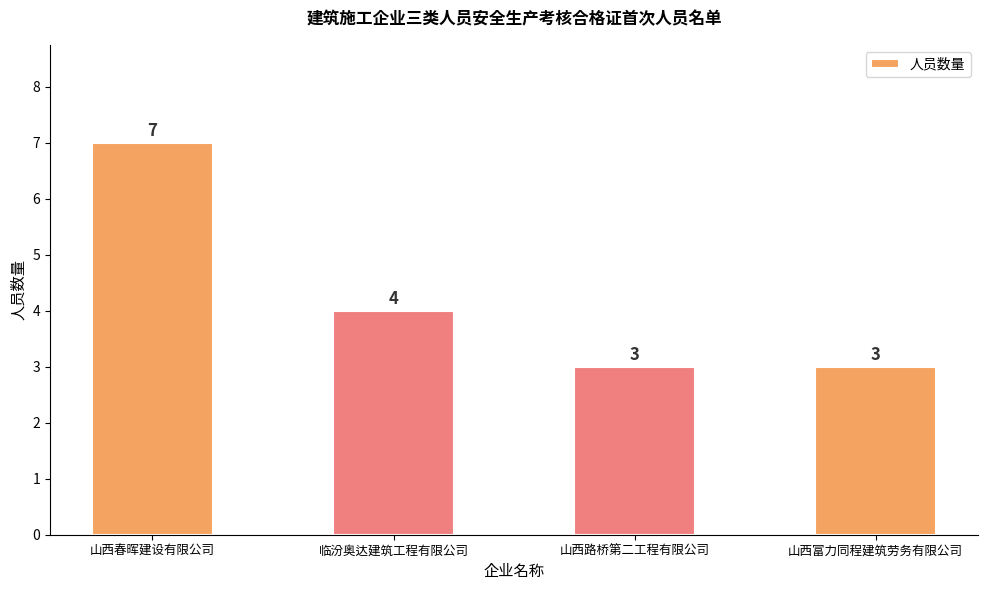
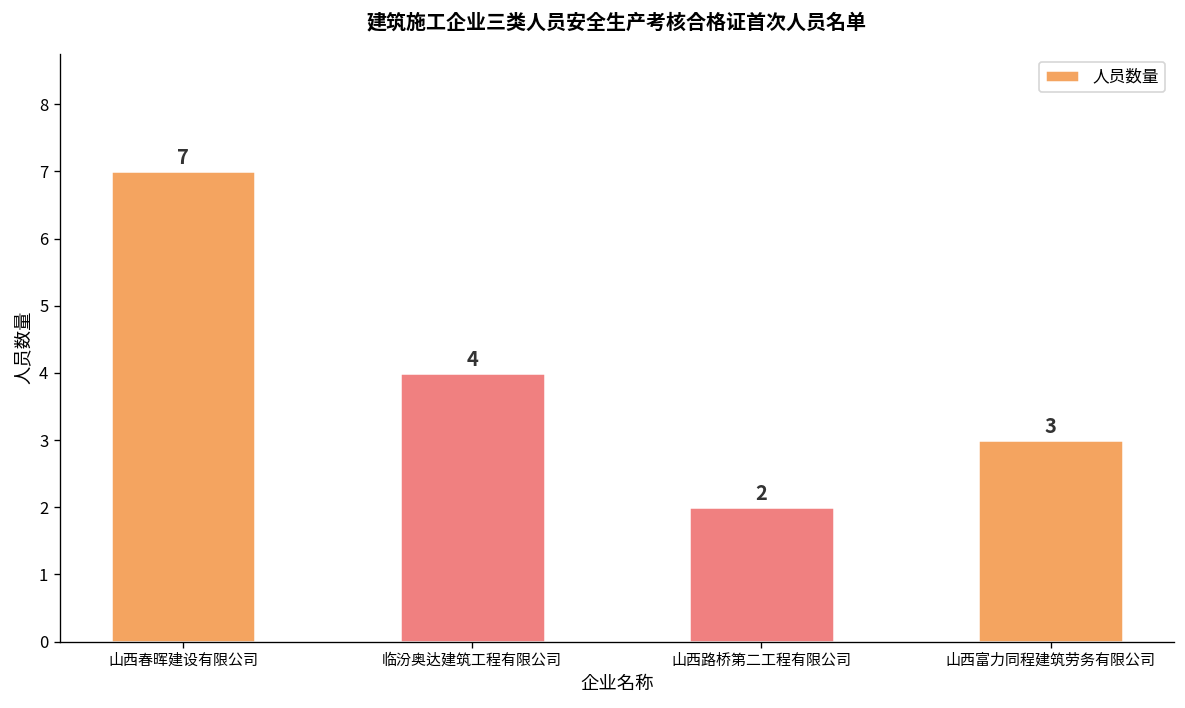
山西路桥第二工程有限公司: 3 -> 2
